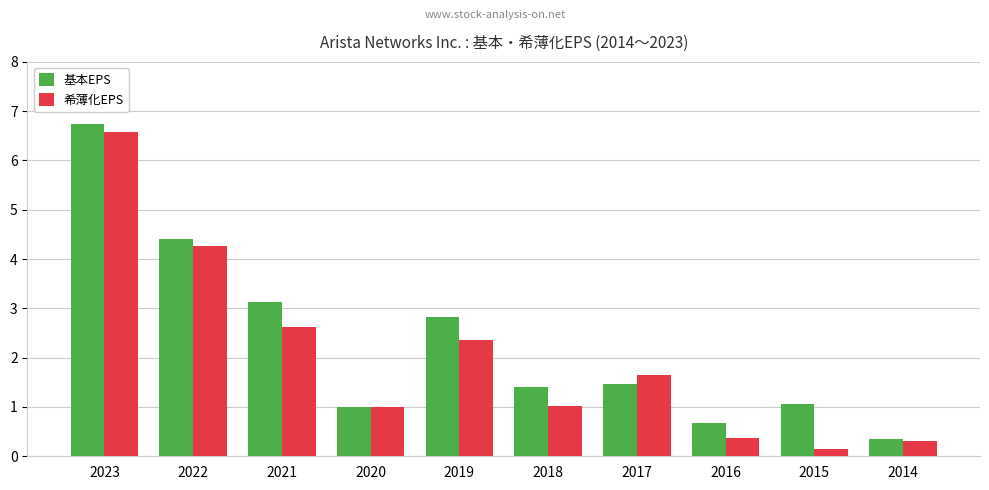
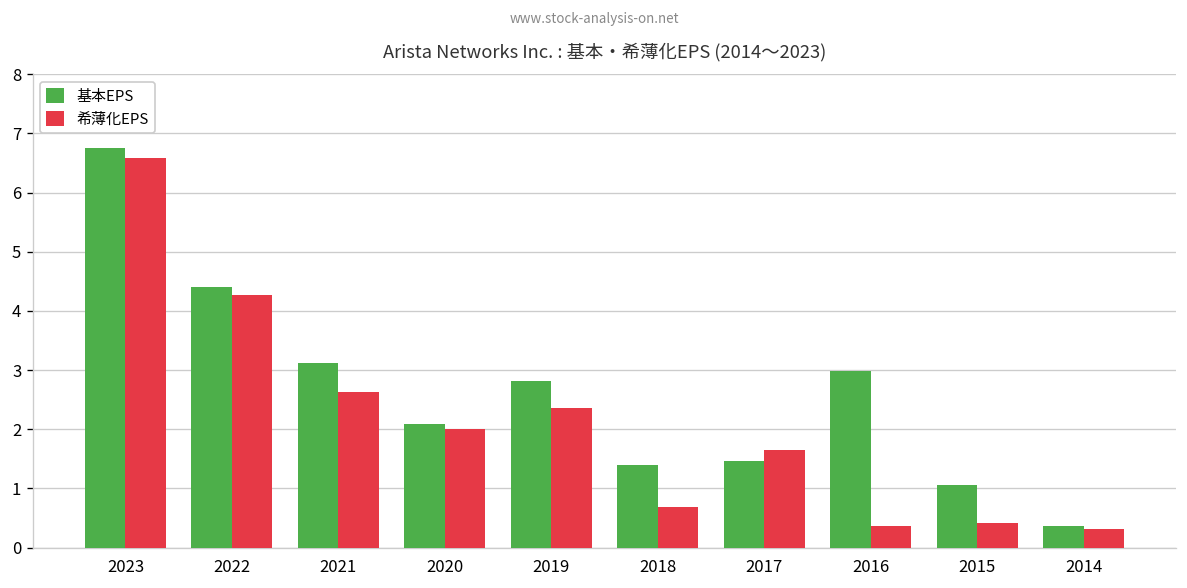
基本EPS, 2020: 1.0 -> 2.1
希薄化EPS, 2020: 1 -> 2
希薄化EPS, 2018: 1.0 -> 0.7
基本EPS, 2016: 0.7 -> 3.0
希薄化EPS, 2015: 0.1 -> 0.4
